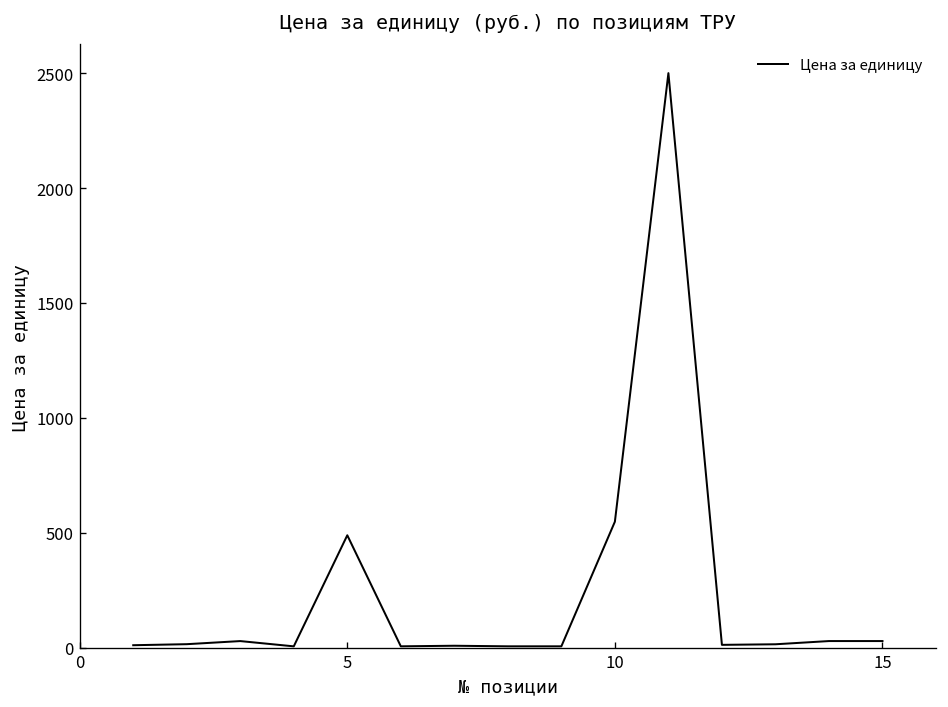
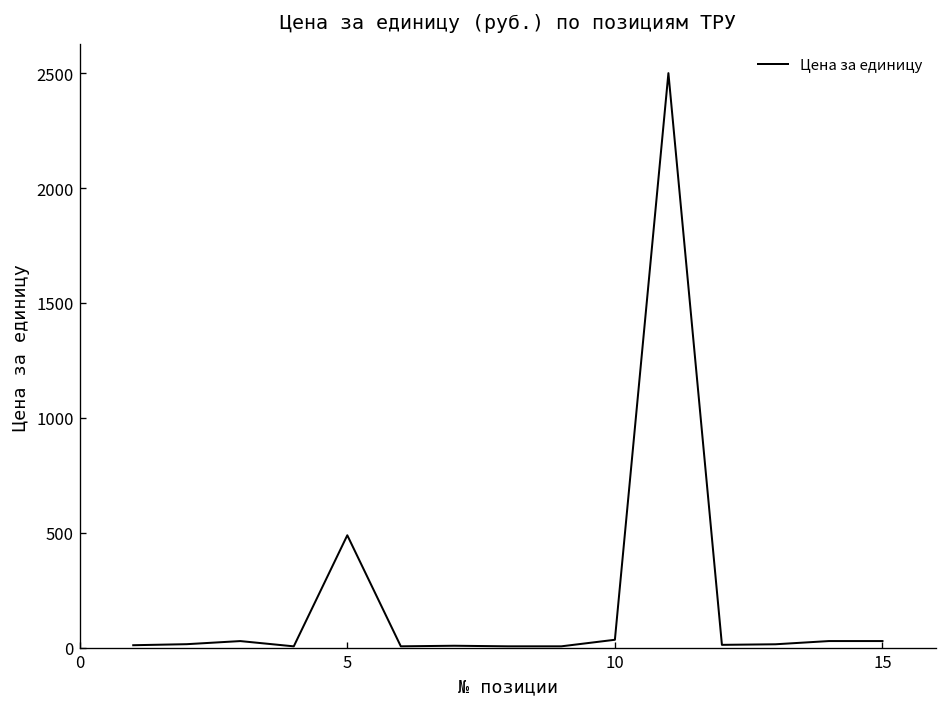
10: 550 -> 30
